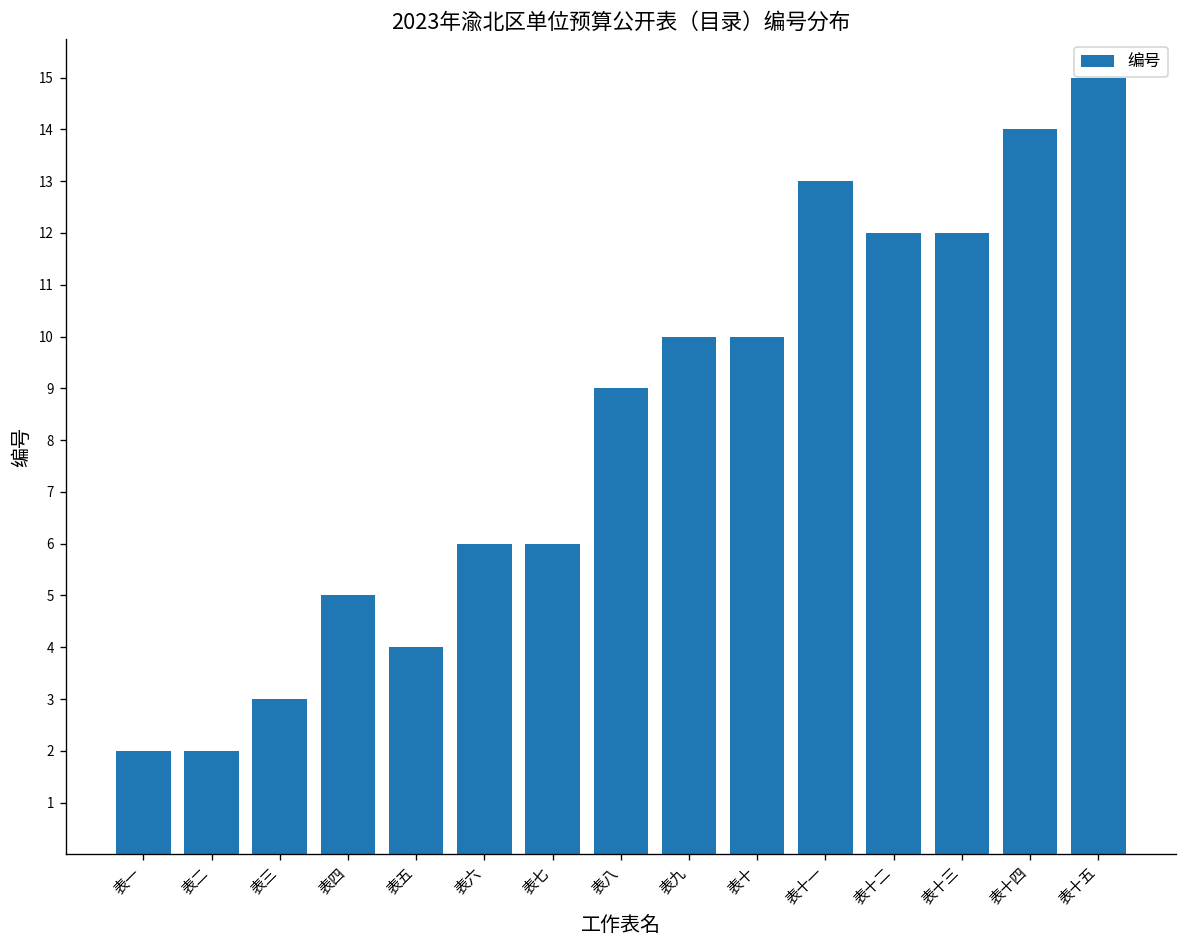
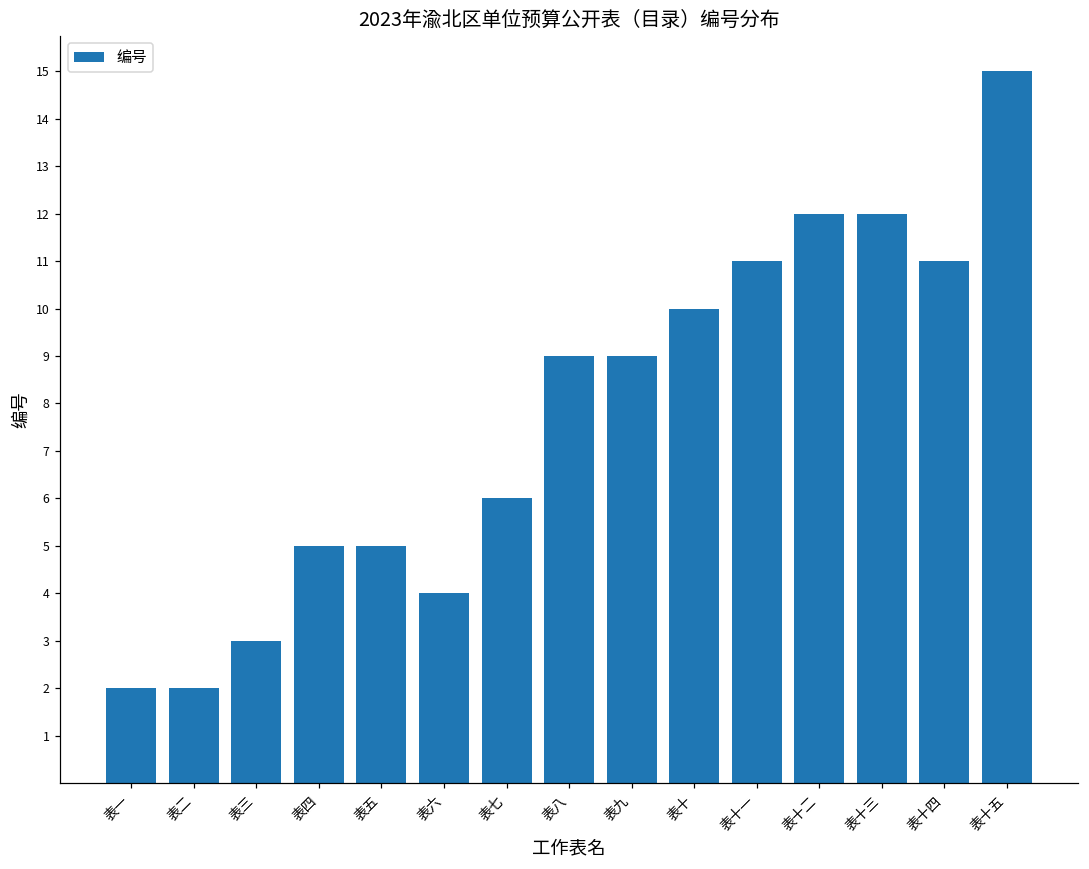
表五: 4 -> 5
表六: 6 -> 4
表九: 10 -> 9
表十一: 13 -> 11
表十四: 14 -> 11
